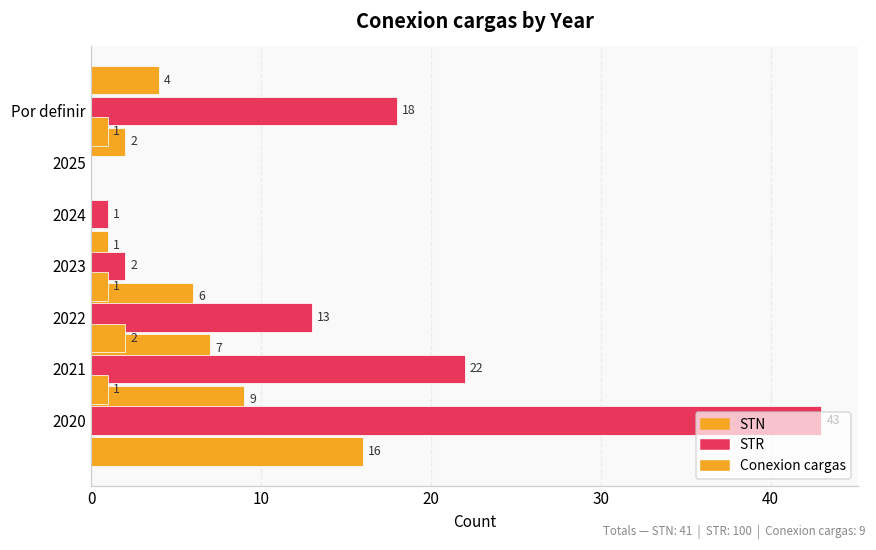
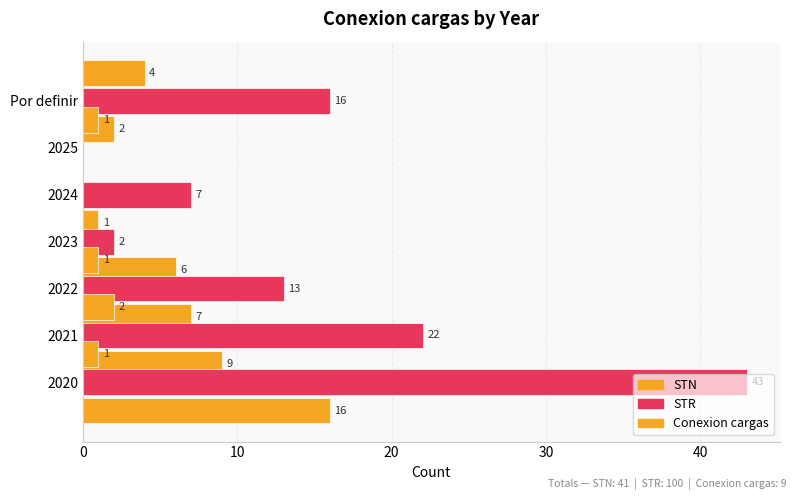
STR, Por definir: 18 -> 16
STR, 2024: 1 -> 7
